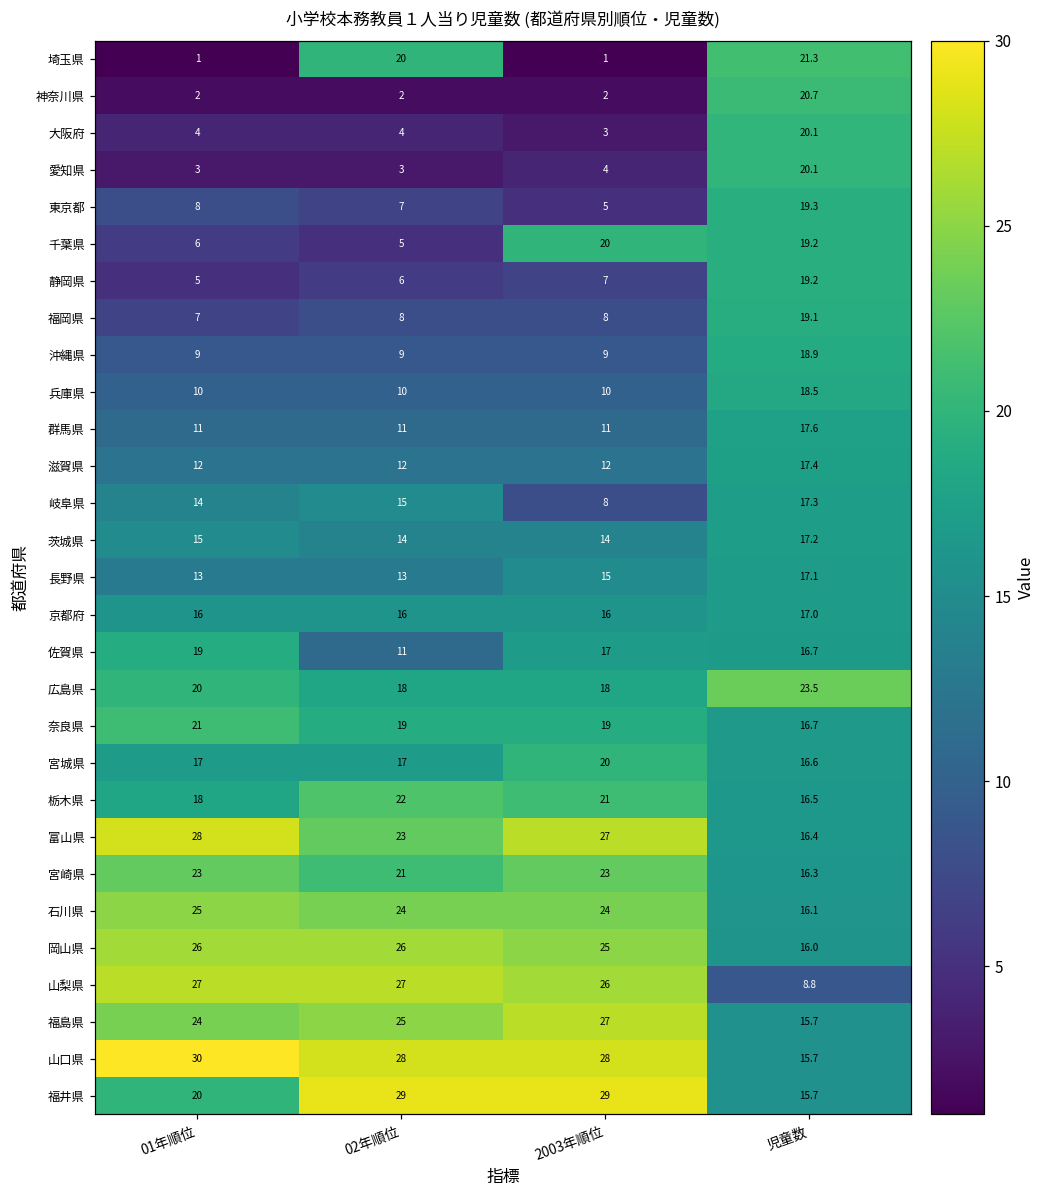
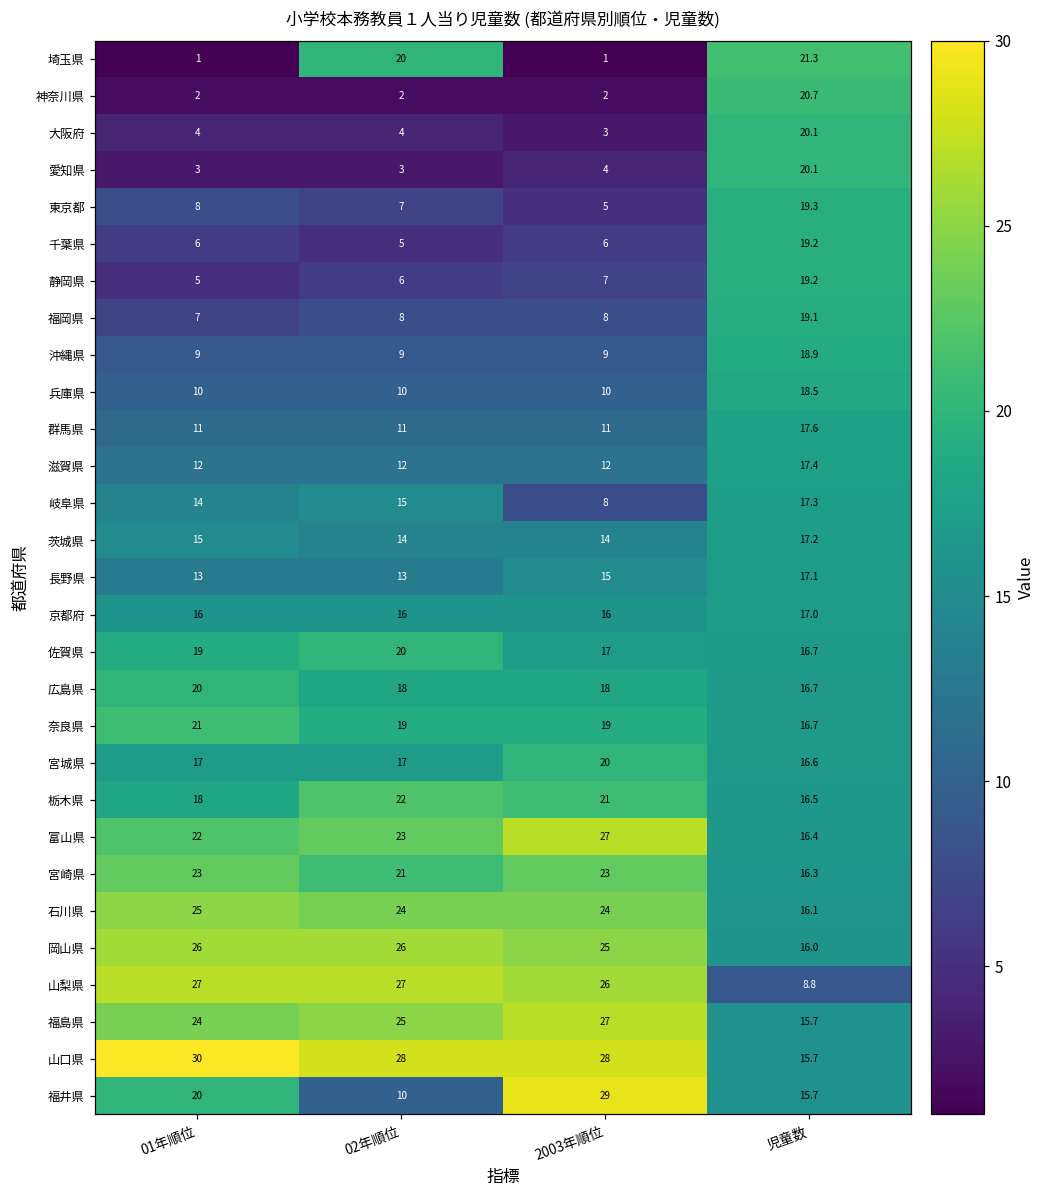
千葉県, 2003年順位: 20 -> 6
佐賀県, 02年順位: 11 -> 20
広島県, 児童数: 23.5 -> 16.7
富山県, 01年順位: 28 -> 22
福井県, 02年順位: 29 -> 10
